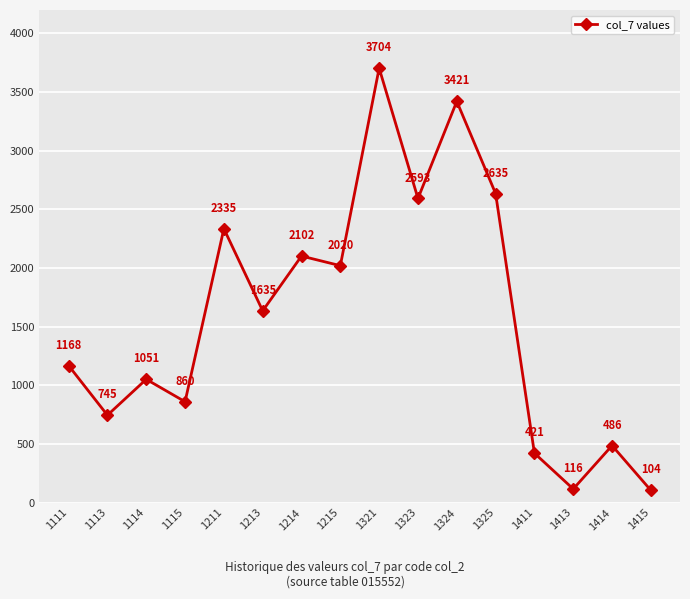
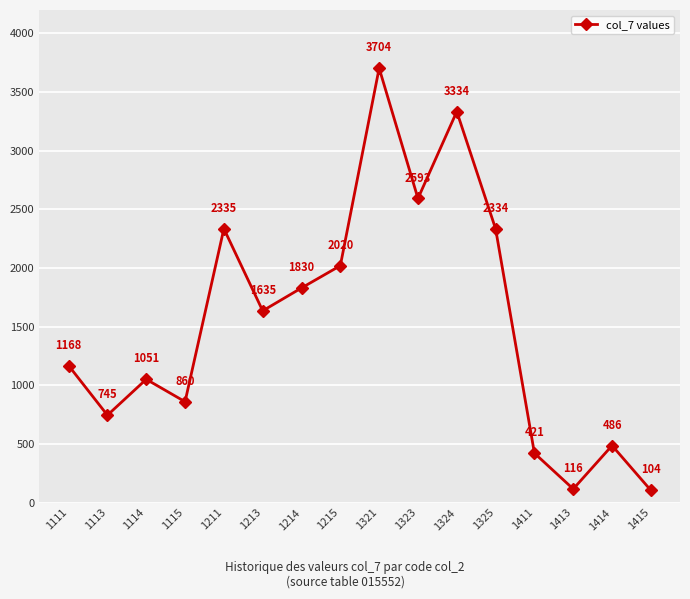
1214: 2102 -> 1830
1324: 3421 -> 3334
1325: 2635 -> 2334
